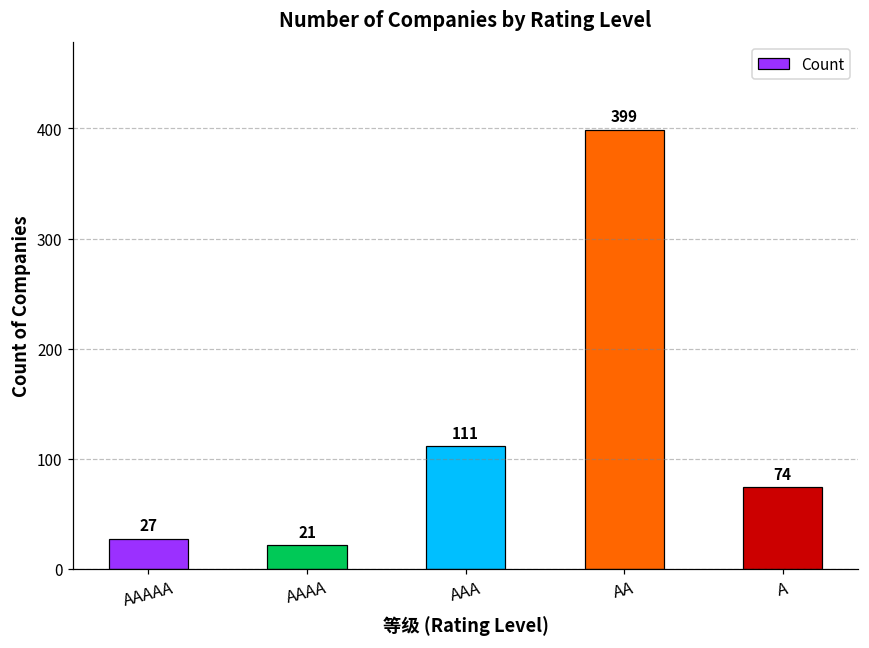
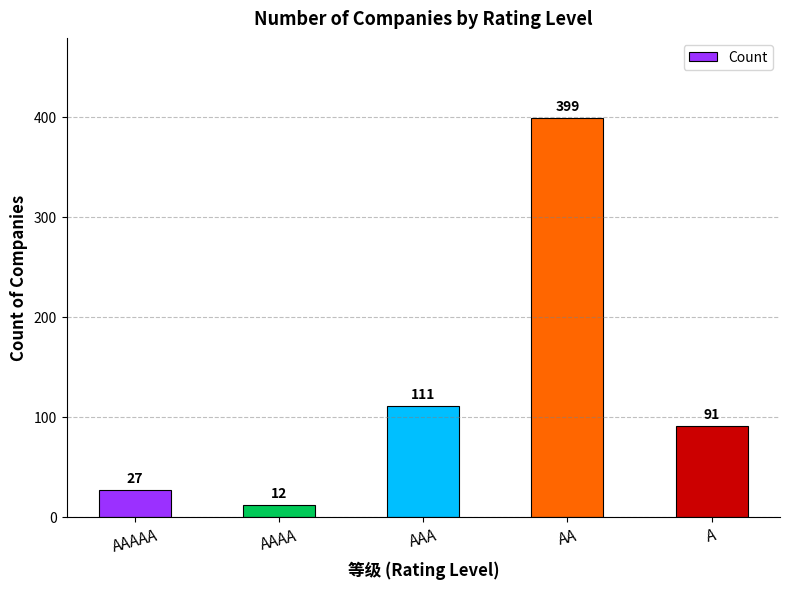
AAAA: 21 -> 12
A: 74 -> 91
